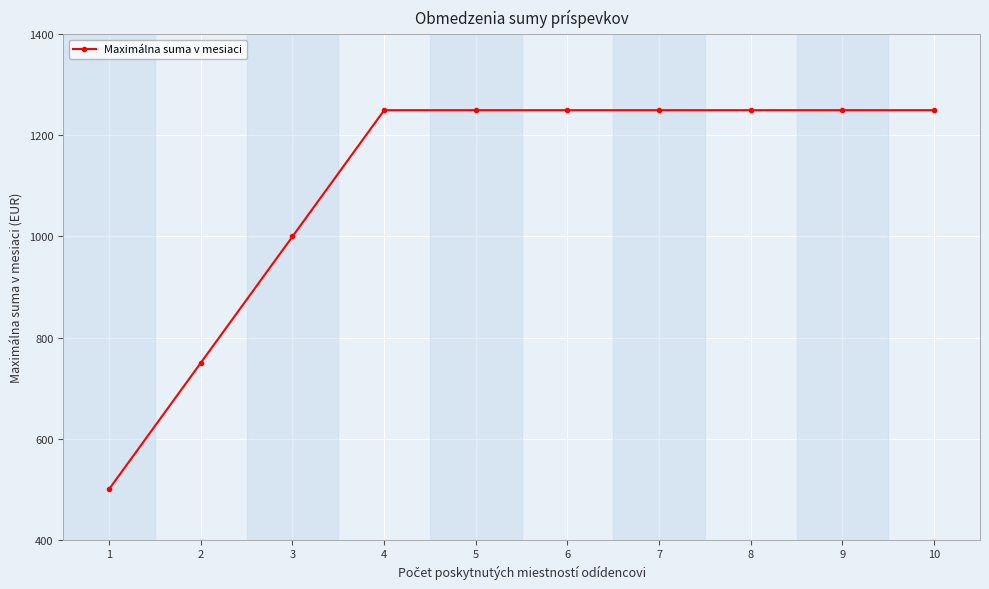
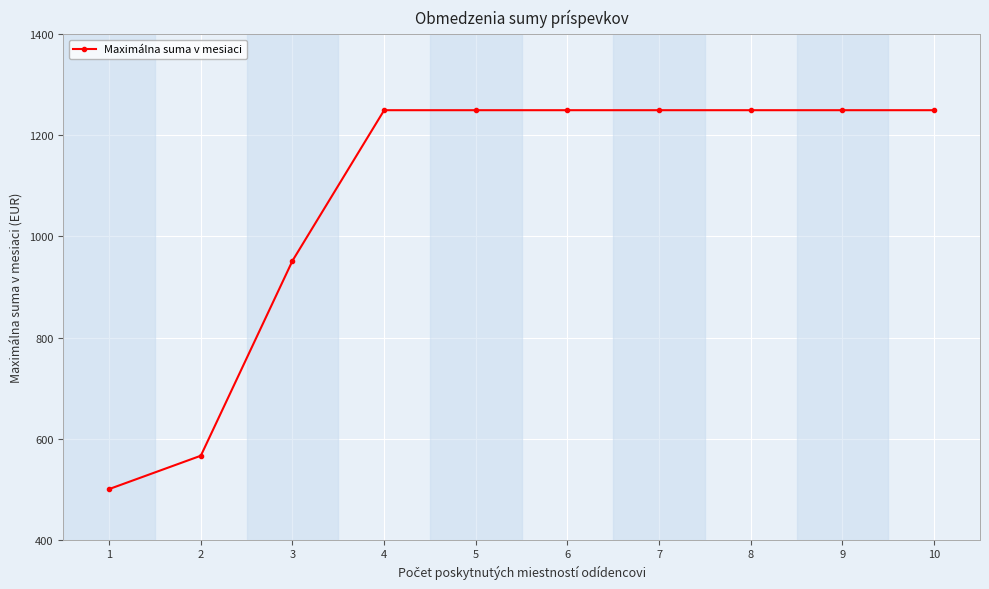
2: 750 -> 570
3: 1000 -> 950
